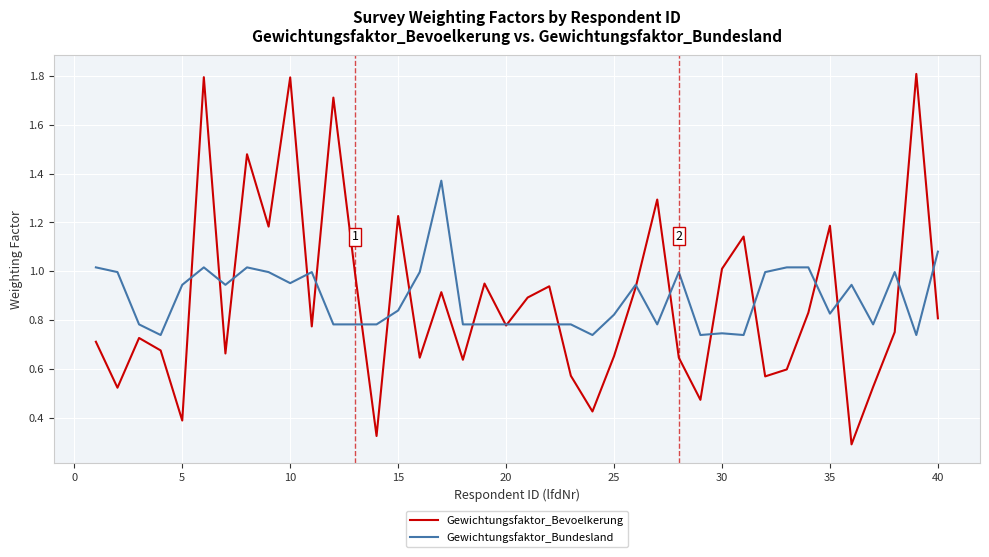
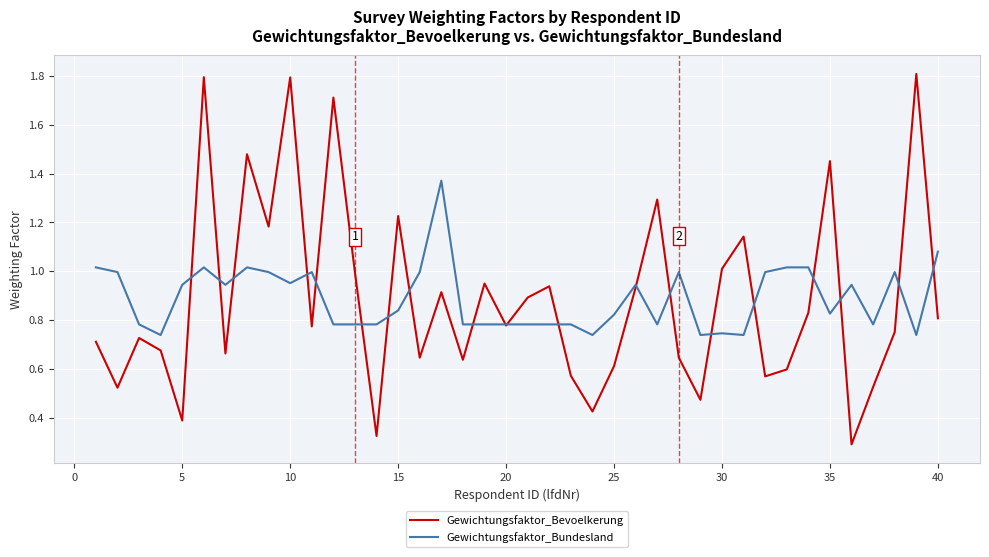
Gewichtungsfaktor_Bevoelkerung, 25: 0.65 -> 0.61
Gewichtungsfaktor_Bevoelkerung, 35: 1.19 -> 1.45
